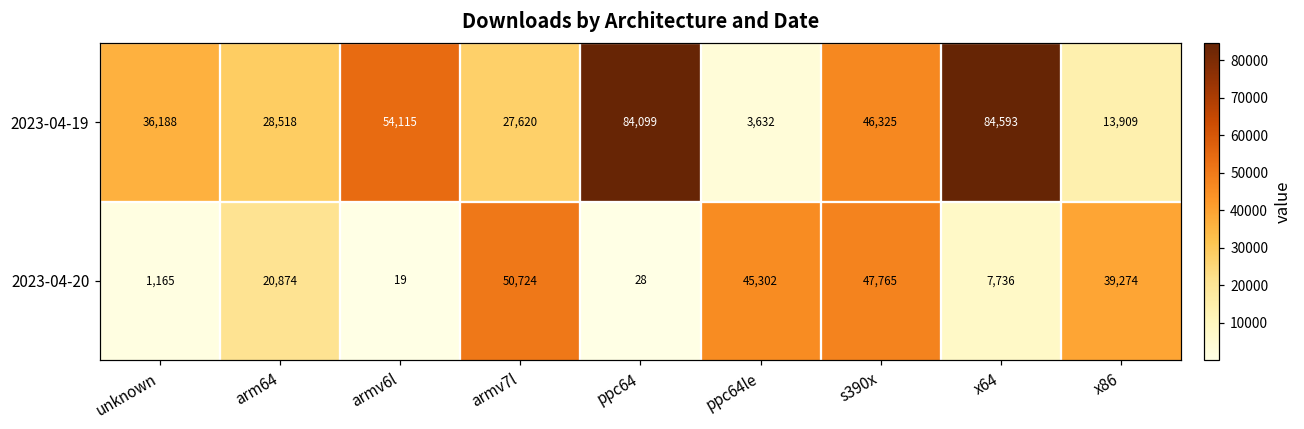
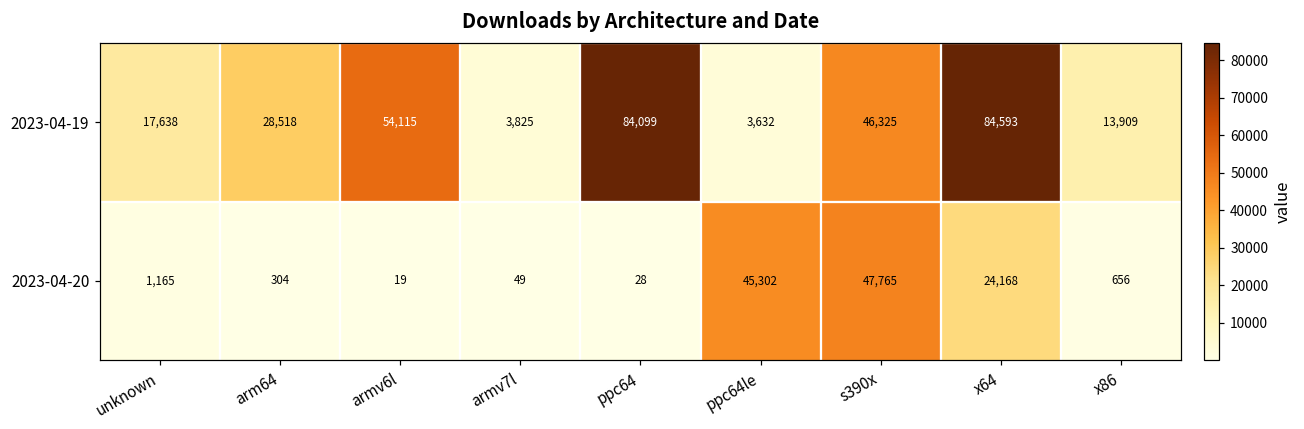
2023-04-19, unknown: 36,188 -> 17,638
2023-04-19, armv7l: 27,620 -> 3,825
2023-04-20, arm64: 20,874 -> 304
2023-04-20, armv7l: 50,724 -> 49
2023-04-20, x64: 7,736 -> 24,168
2023-04-20, x86: 39,274 -> 656
